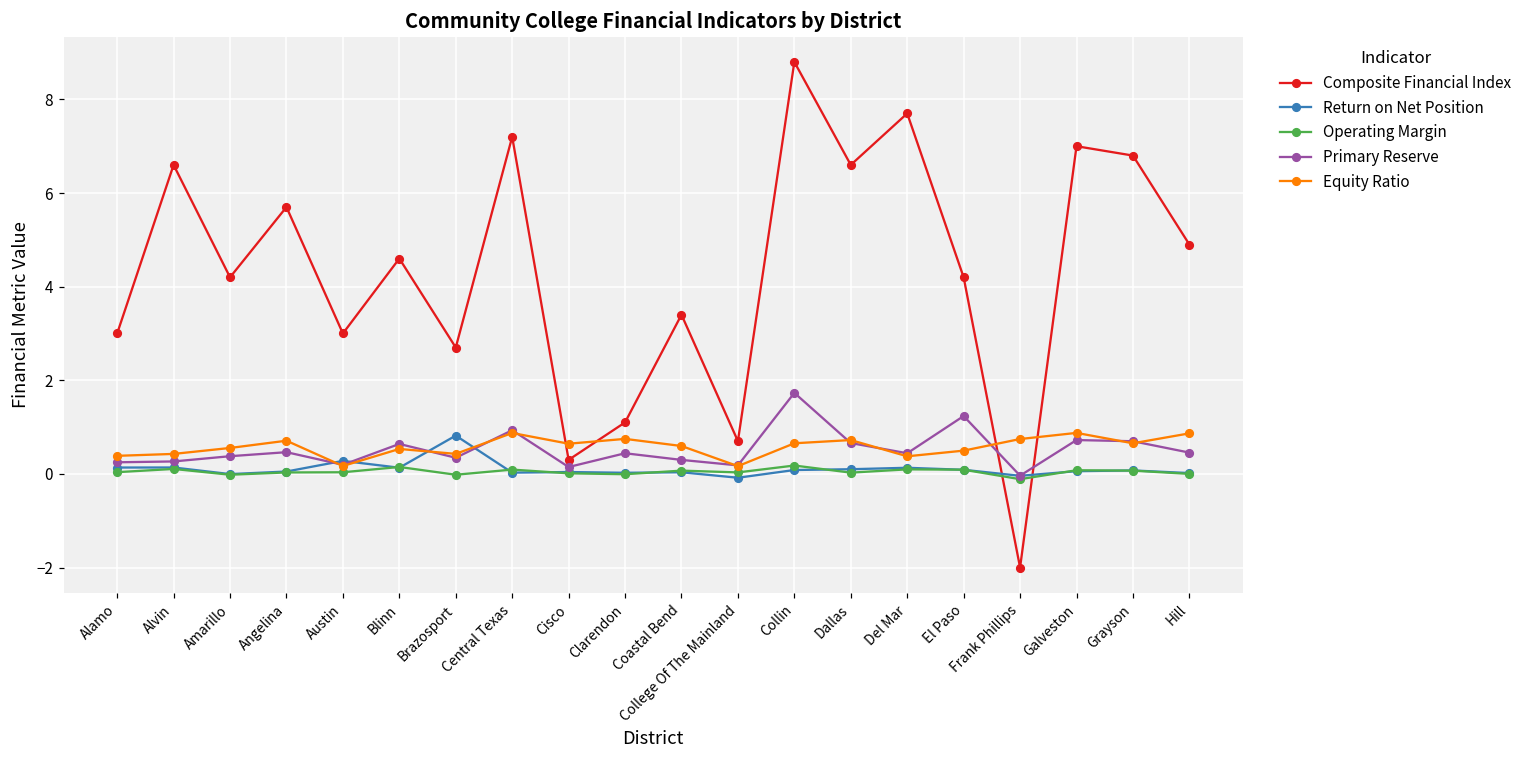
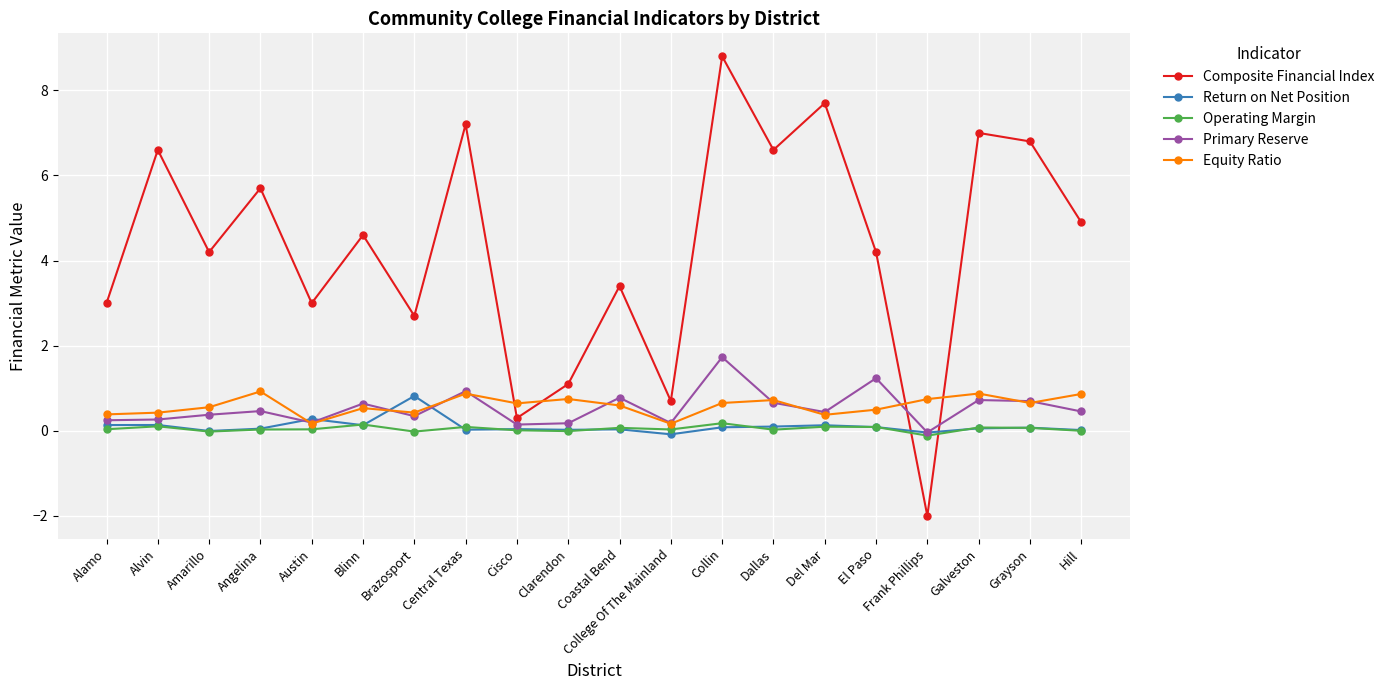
Equity Ratio, Angelina: 0.7 -> 0.9
Primary Reserve, Clarendon: 0.4 -> 0.2
Primary Reserve, Coastal Bend: 0.3 -> 0.8
